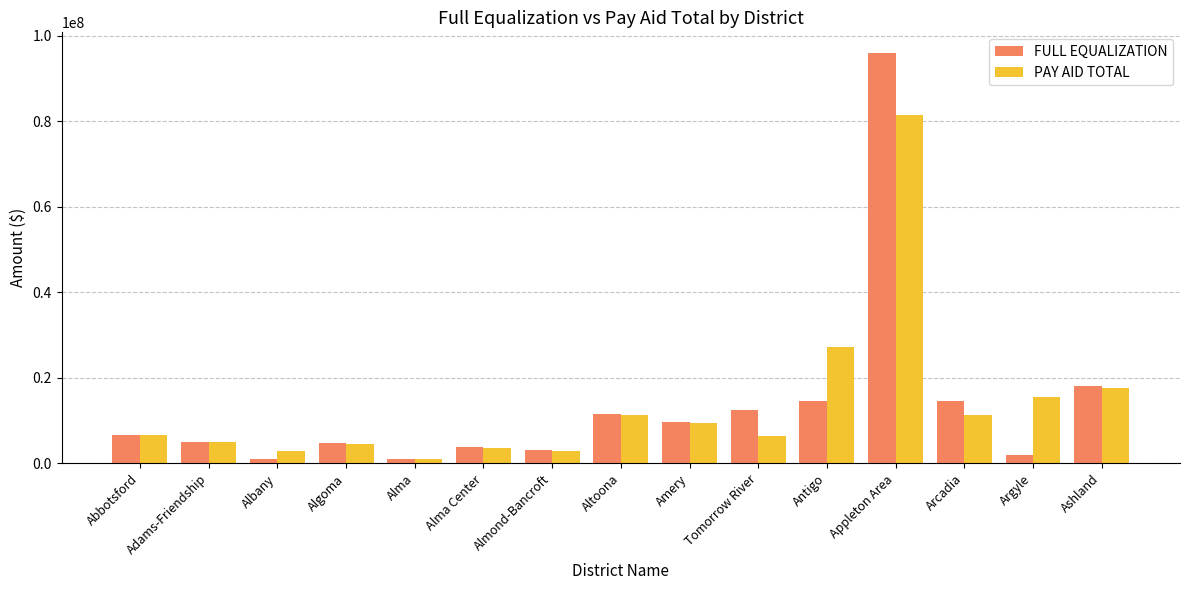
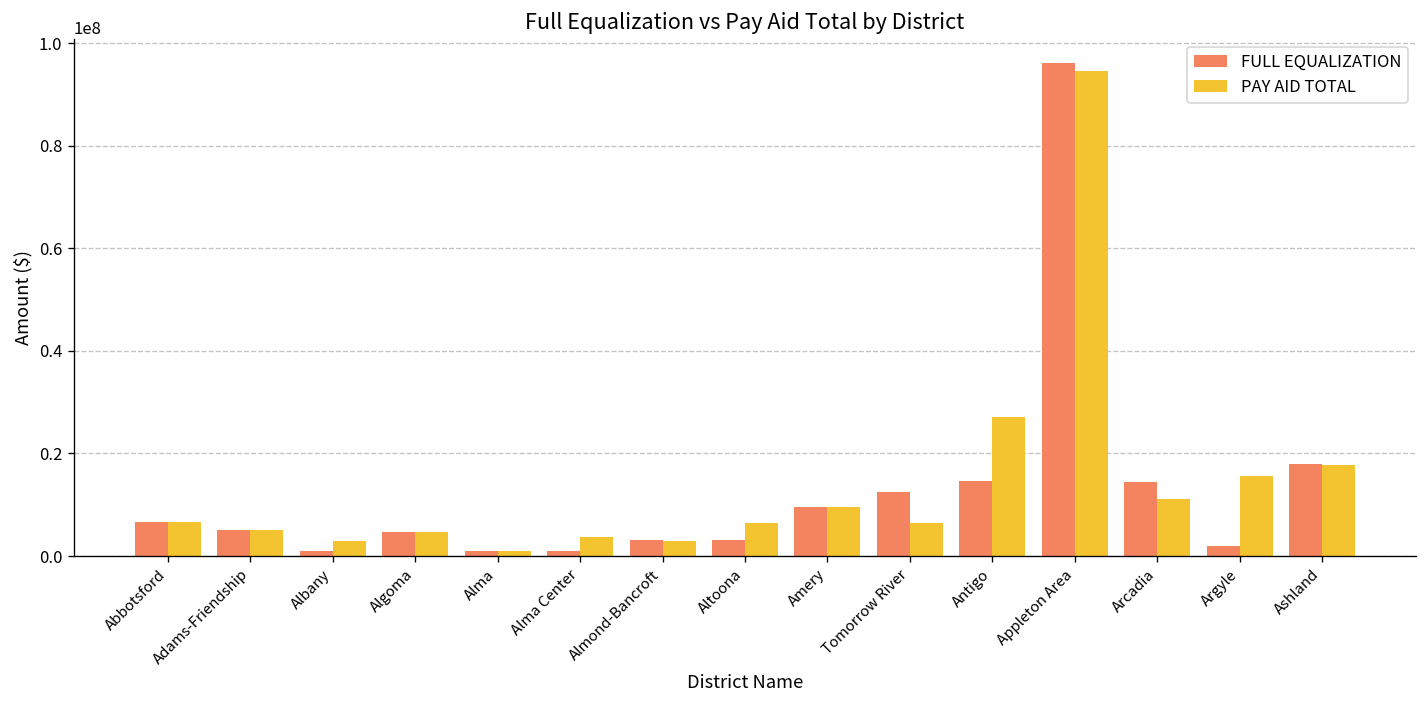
FULL EQUALIZATION, Alma Center: 4000000 -> 1000000
FULL EQUALIZATION, Altoona: 12000000 -> 3000000
PAY AID TOTAL, Altoona: 11000000 -> 6000000
PAY AID TOTAL, Appleton Area: 82000000 -> 95000000
